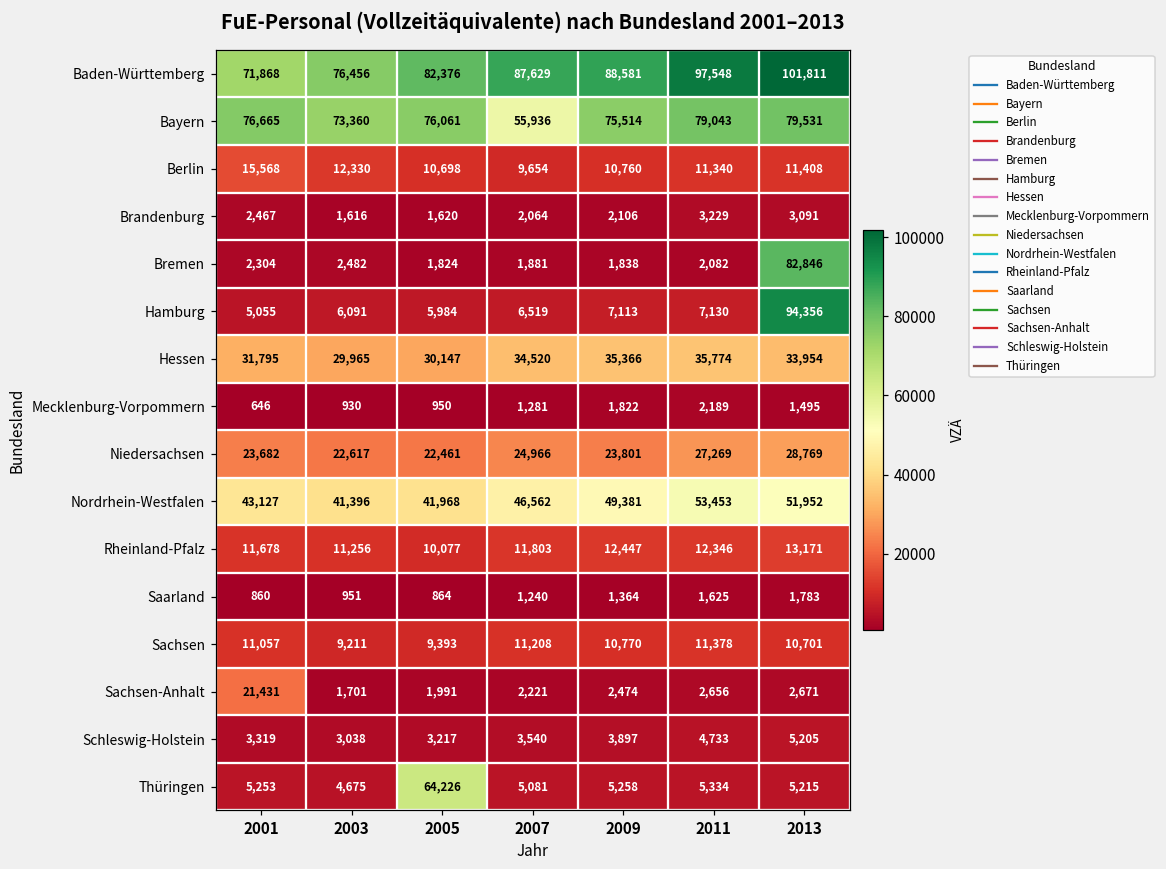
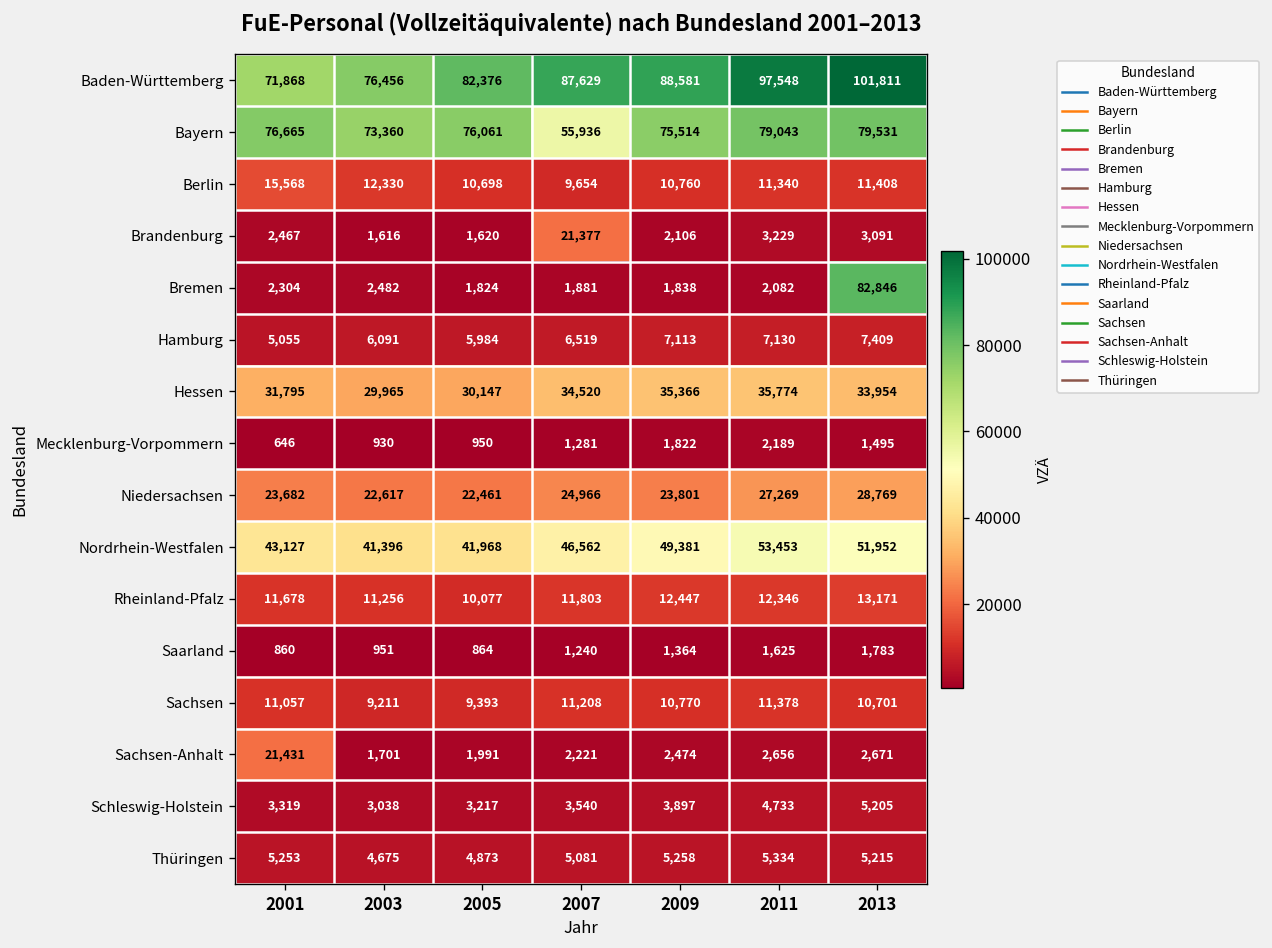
Brandenburg, 2007: 2,064 -> 21,377
Hamburg, 2013: 94,356 -> 7,409
Thüringen, 2005: 64,226 -> 4,873
